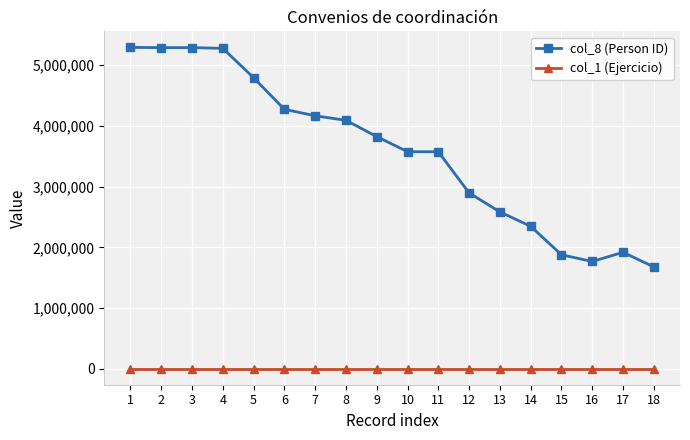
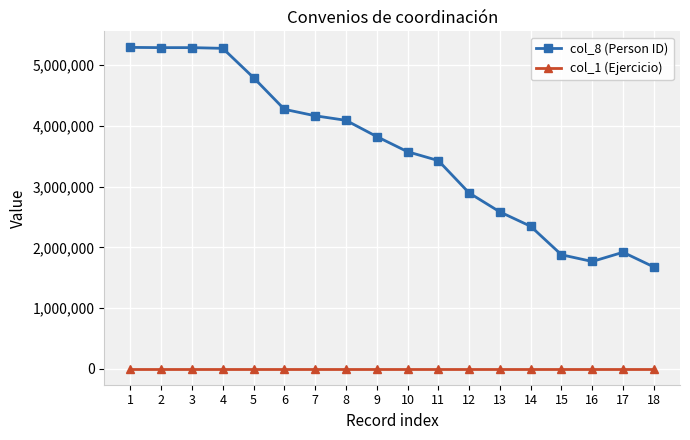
col_8 (Person ID), 11: 3,600,000 -> 3,400,000
